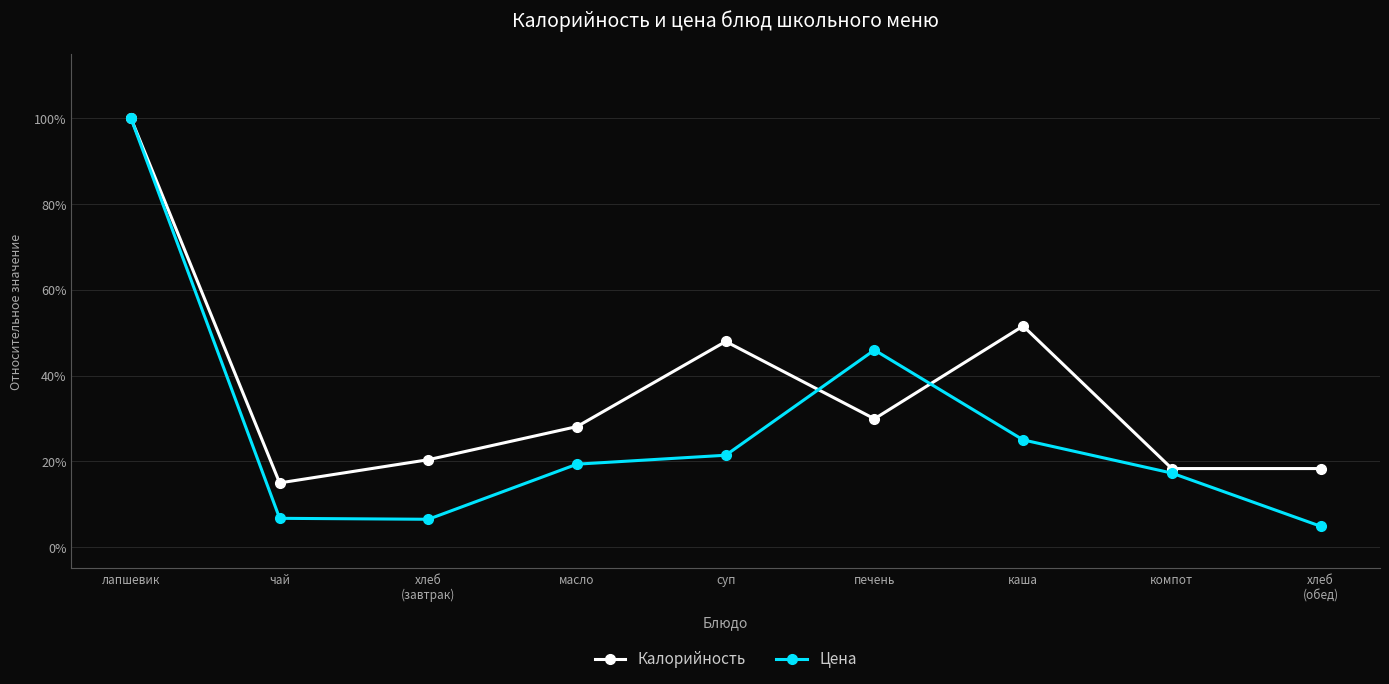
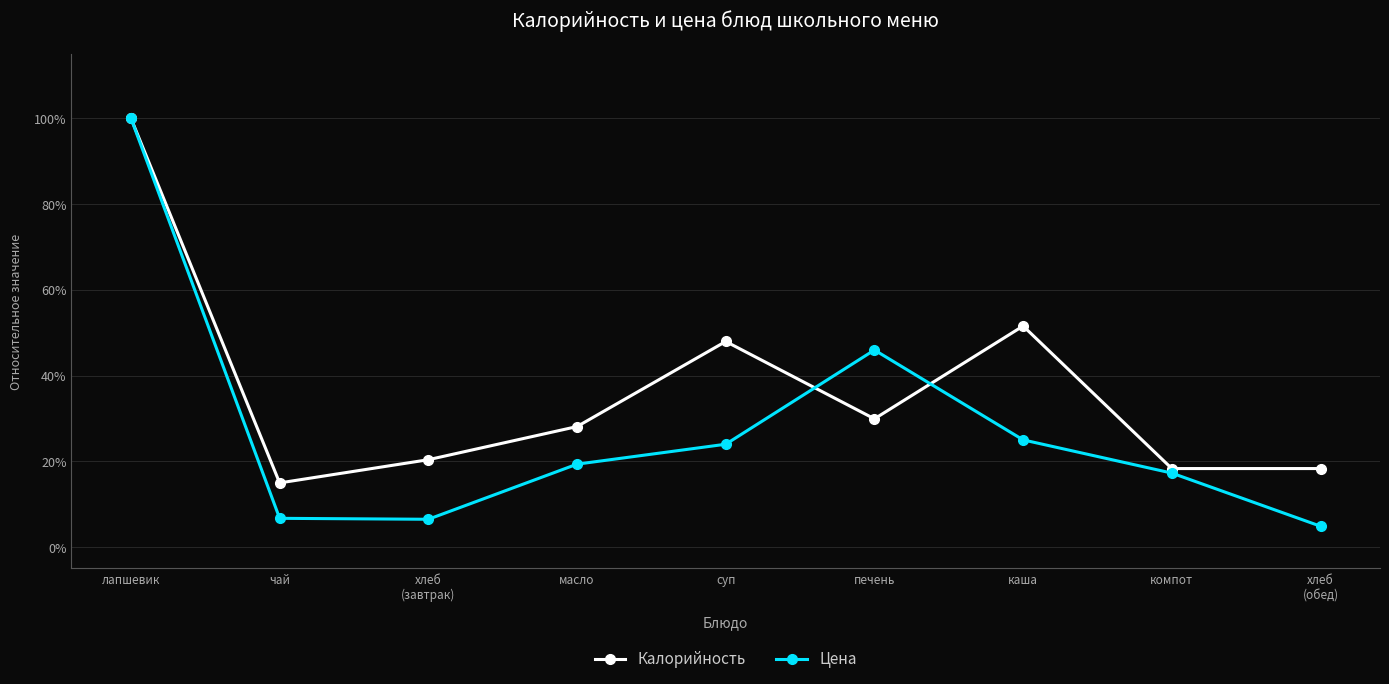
Цена, суп: 21% -> 24%
